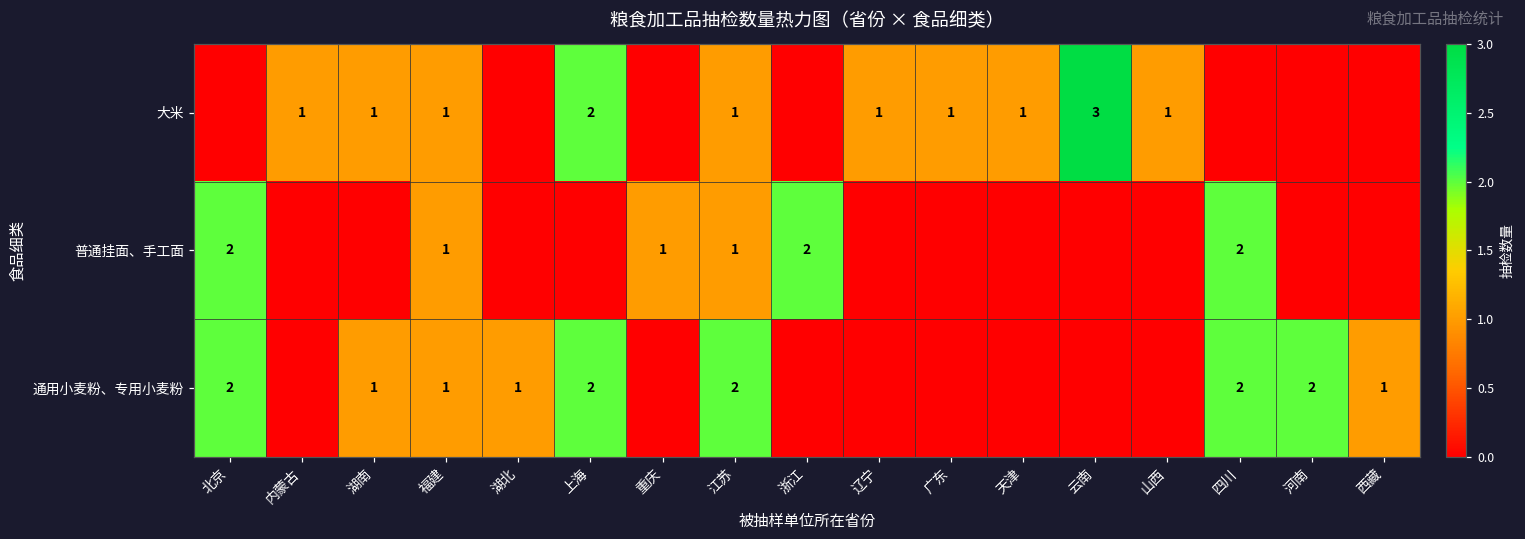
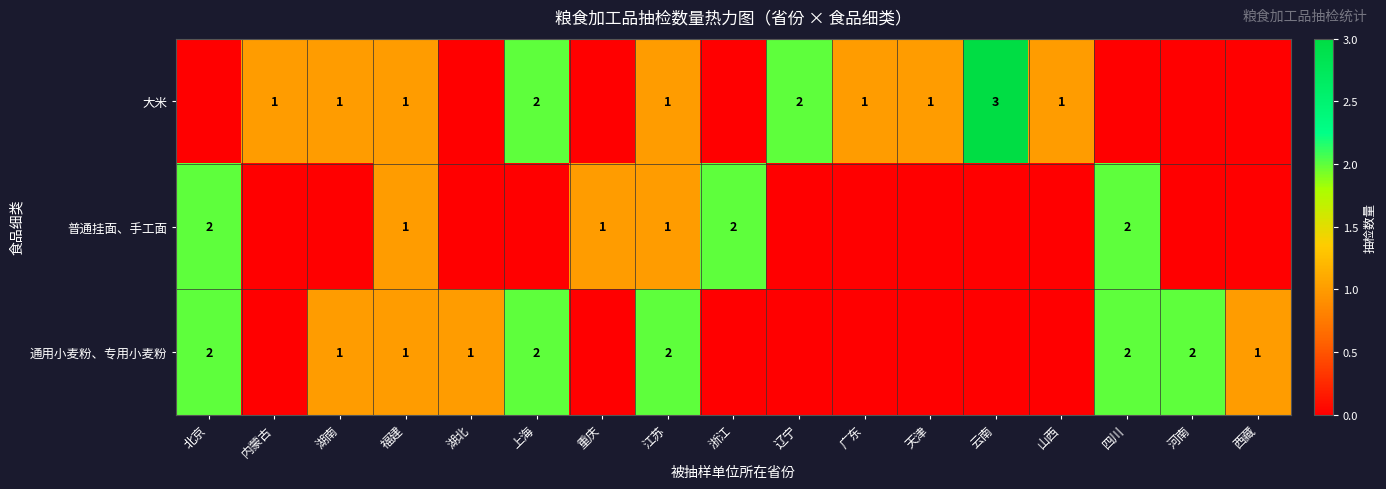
大米, 辽宁: 1 -> 2
